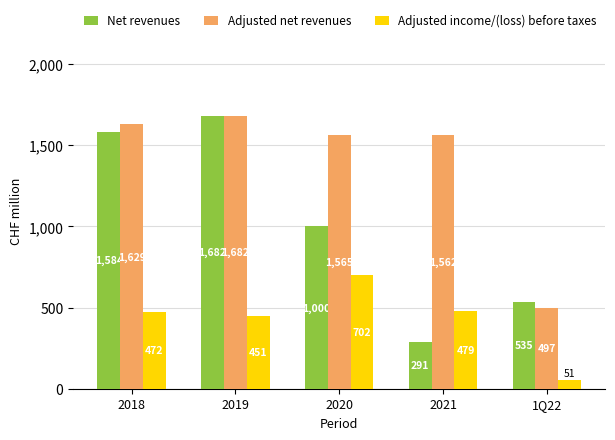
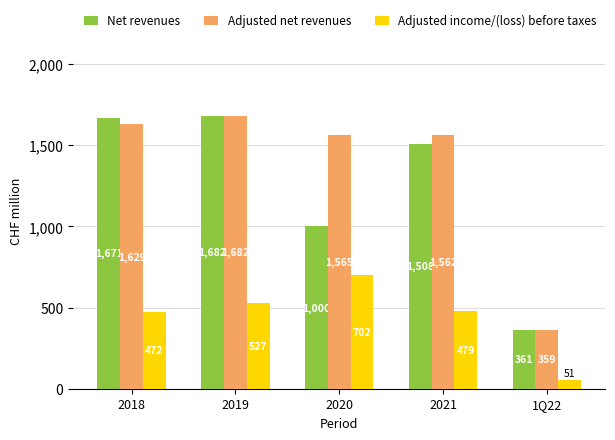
Net revenues, 2018: 1,584 -> 1,671
Adjusted income/(loss) before taxes, 2019: 451 -> 527
Net revenues, 2021: 291 -> 1,508
Net revenues, 1Q22: 535 -> 361
Adjusted net revenues, 1Q22: 497 -> 359
